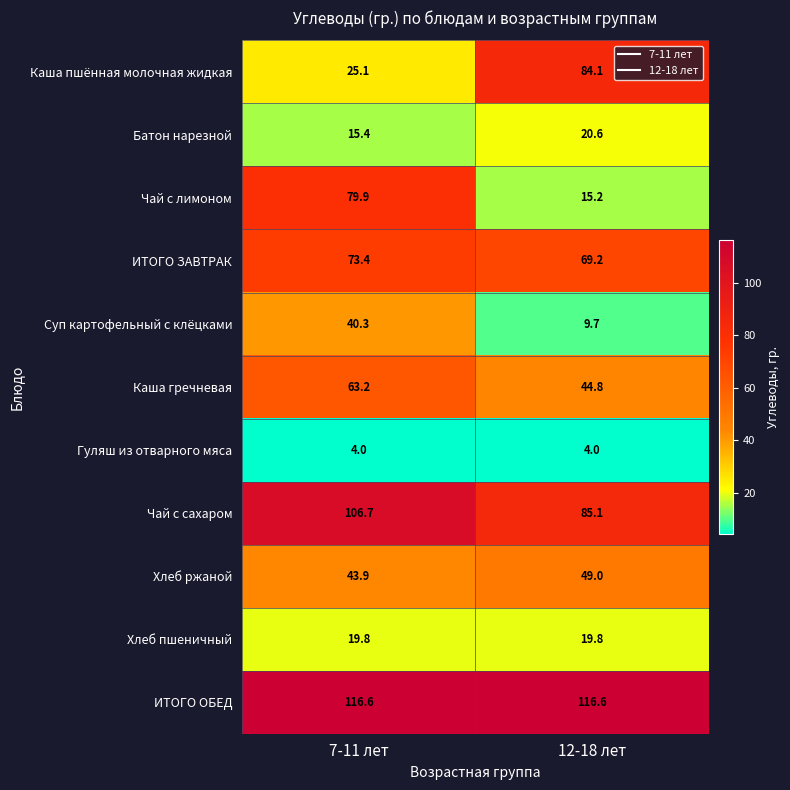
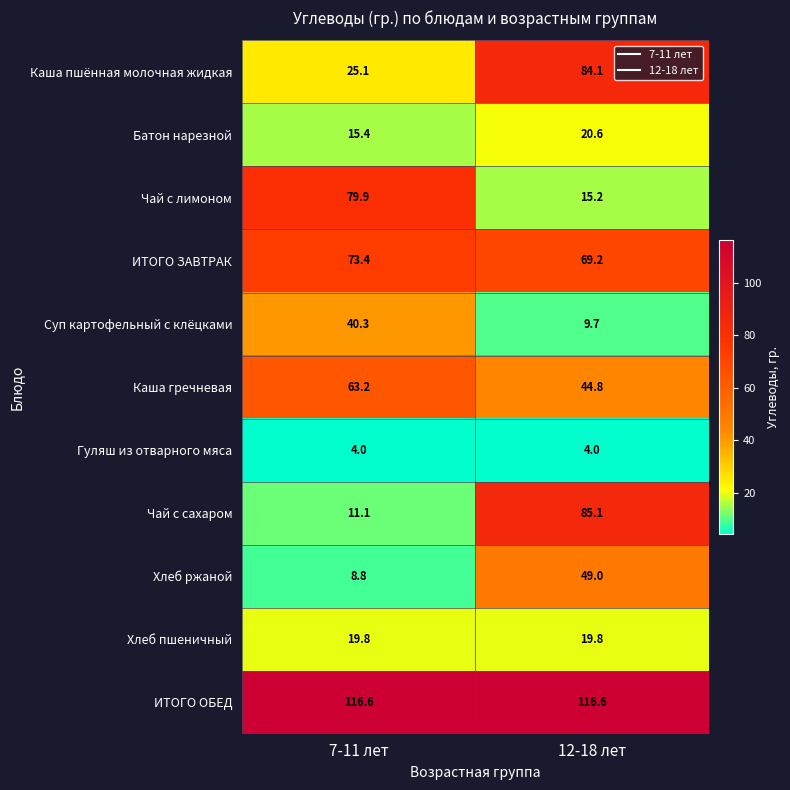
Чай с сахаром, 7-11 лет: 106.7 -> 11.1
Хлеб ржаной, 7-11 лет: 43.9 -> 8.8
